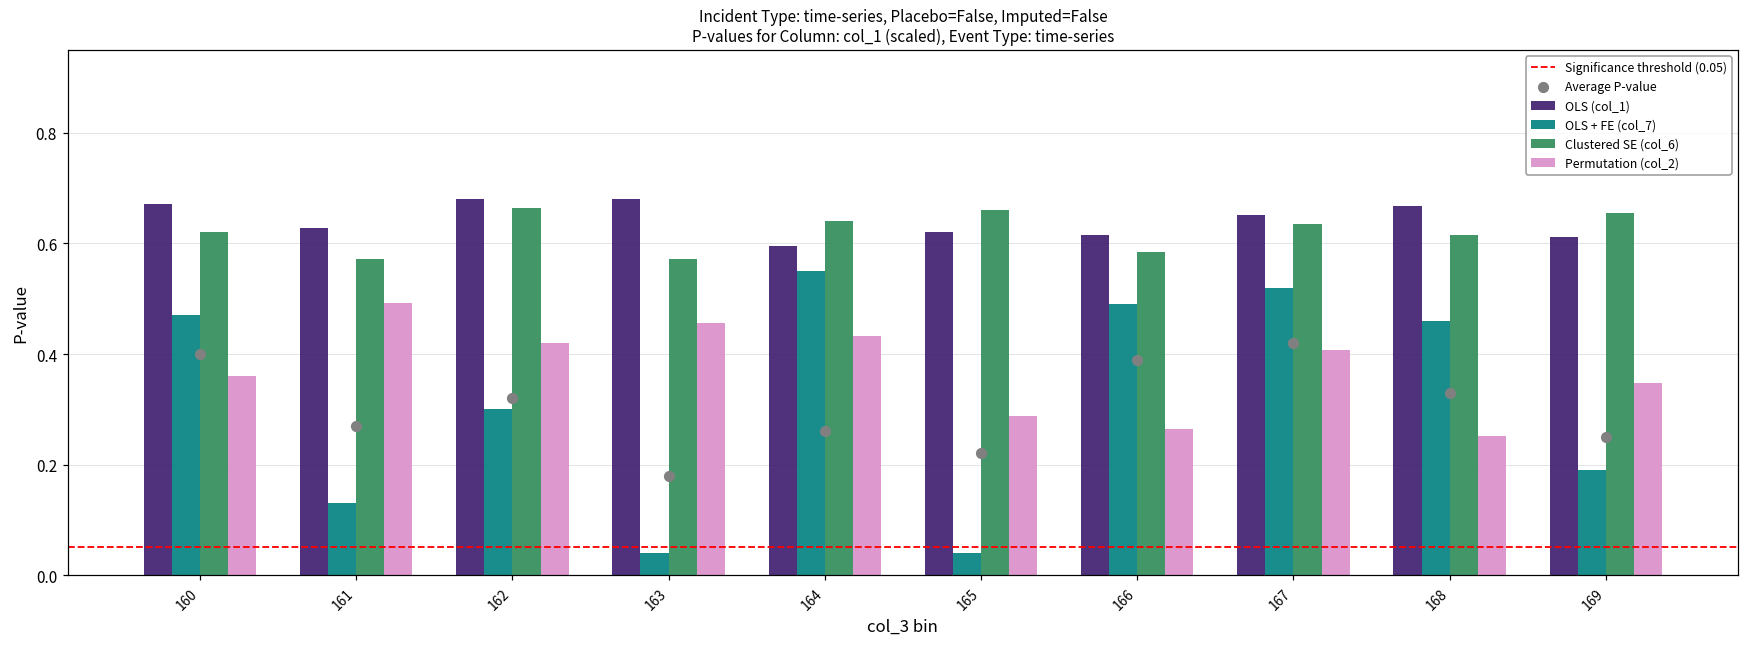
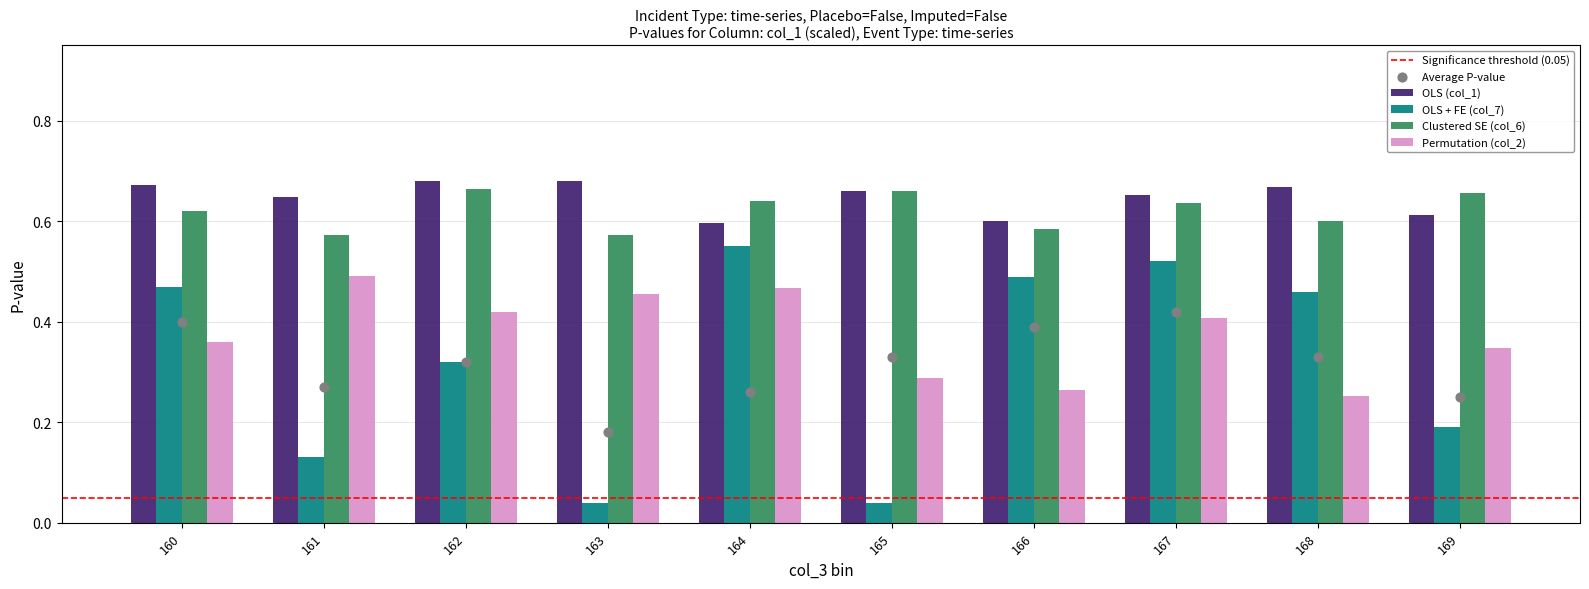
OLS (col_1), 161: 0.63 -> 0.65
OLS + FE (col_7), 162: 0.30 -> 0.32
Permutation (col_2), 164: 0.43 -> 0.47
OLS (col_1), 165: 0.62 -> 0.66
Average P-value, 165: 0.22 -> 0.33
OLS (col_1), 166: 0.62 -> 0.60
Clustered SE (col_6), 168: 0.62 -> 0.60
